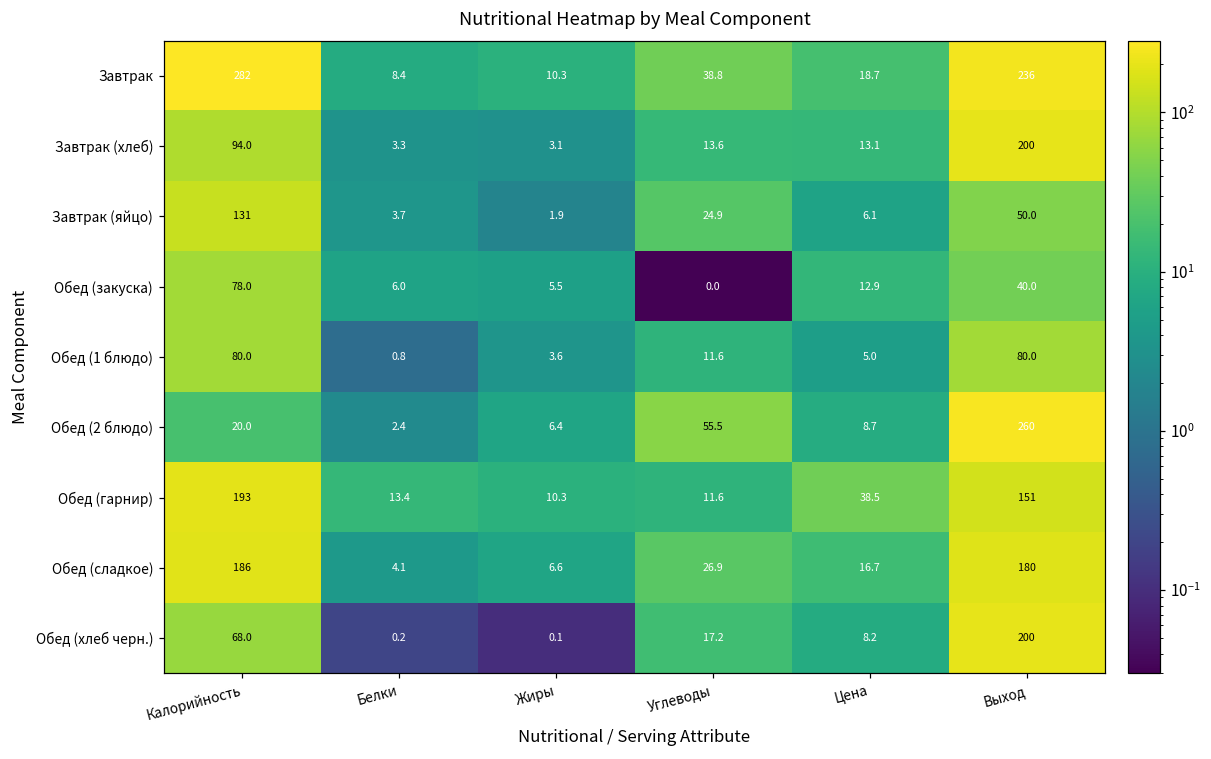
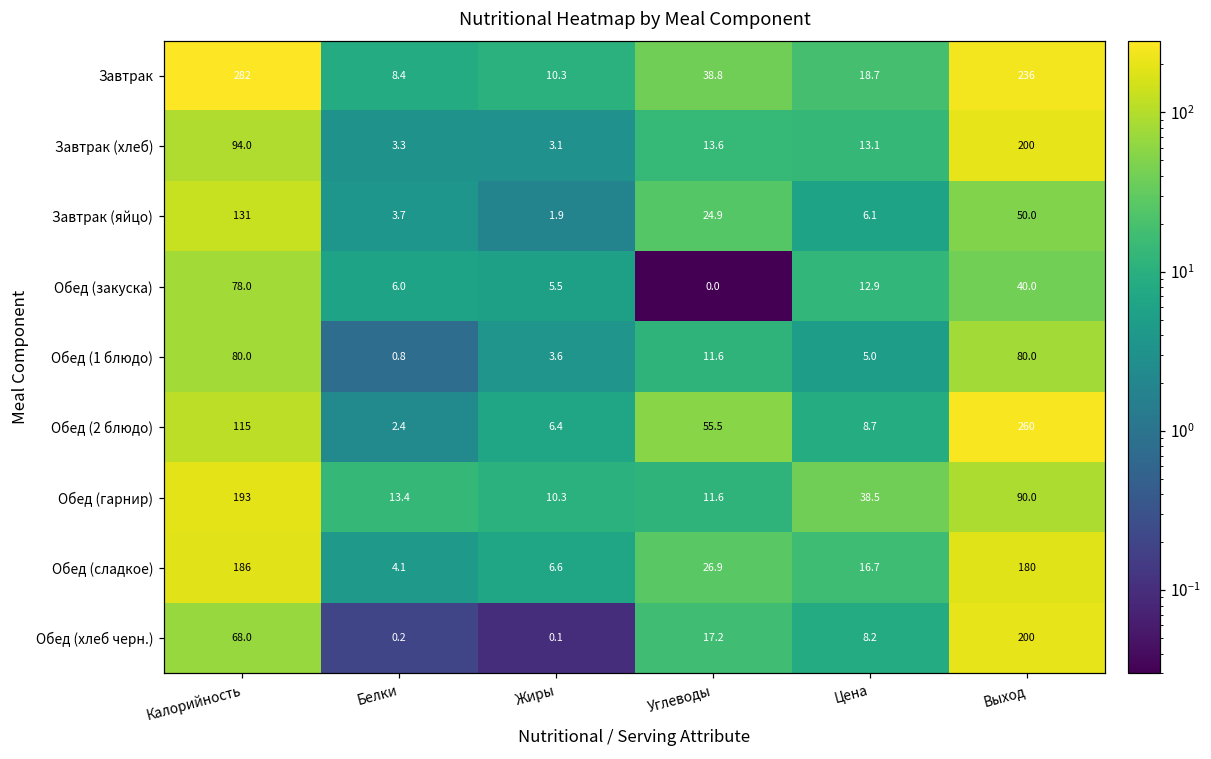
Обед (2 блюдо), Калорийность: 20.0 -> 115
Обед (гарнир), Выход: 151 -> 90.0
